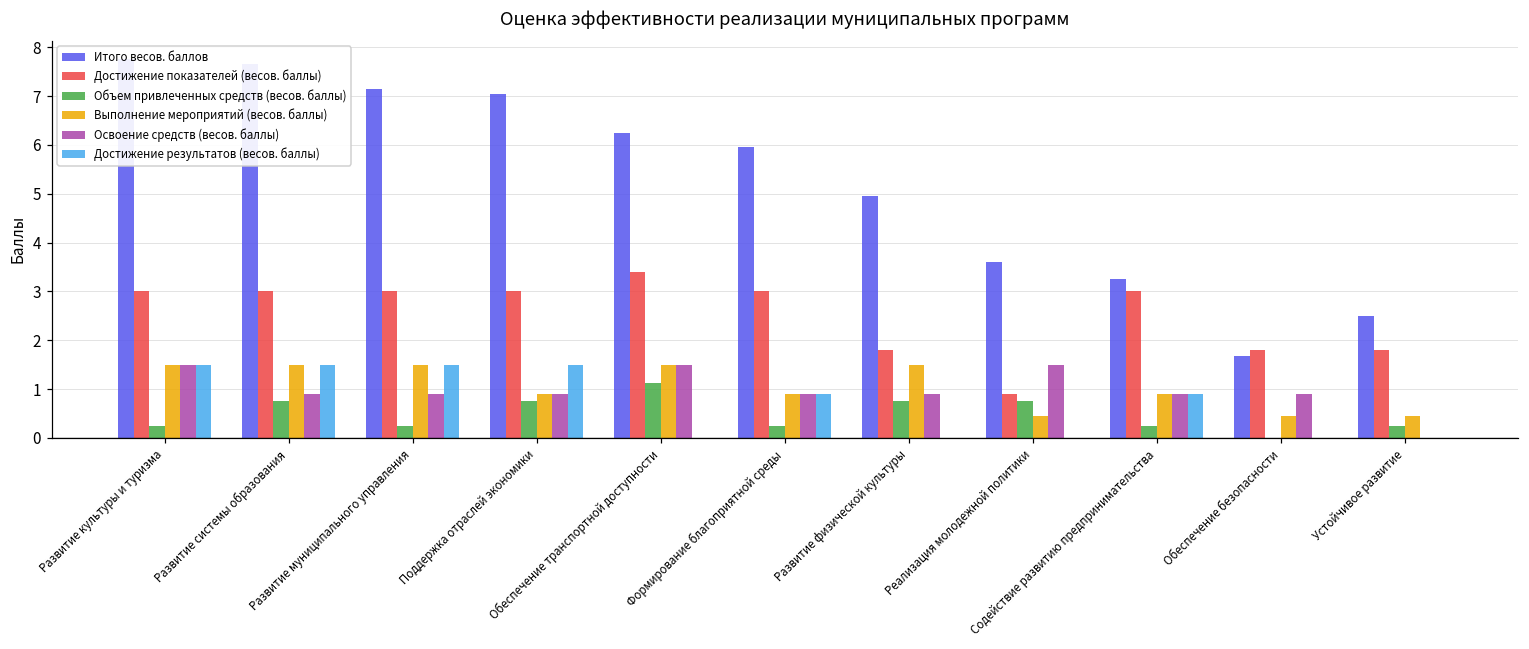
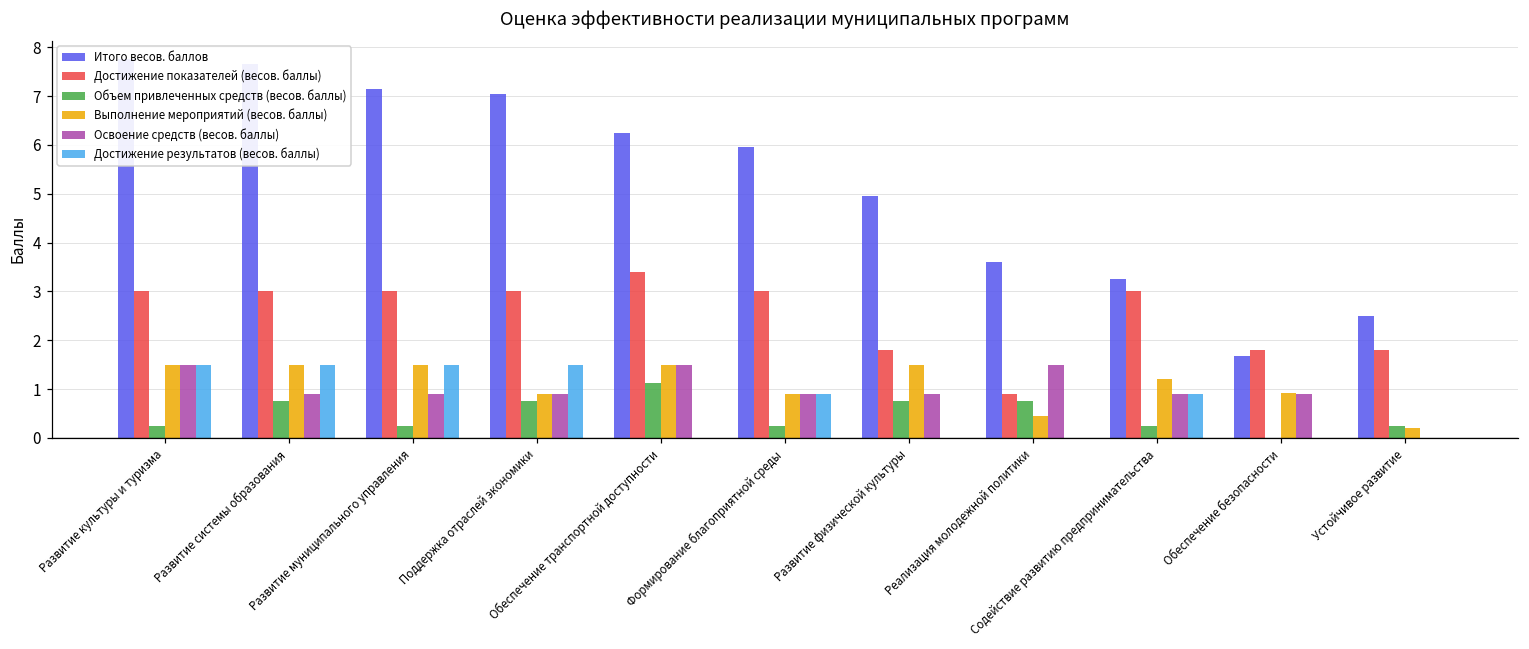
Выполнение мероприятий (весов. баллы), Содействие развитию предпринимательства: 0.9 -> 1.2
Выполнение мероприятий (весов. баллы), Обеспечение безопасности: 0.5 -> 0.9
Выполнение мероприятий (весов. баллы), Устойчивое развитие: 0.5 -> 0.2
